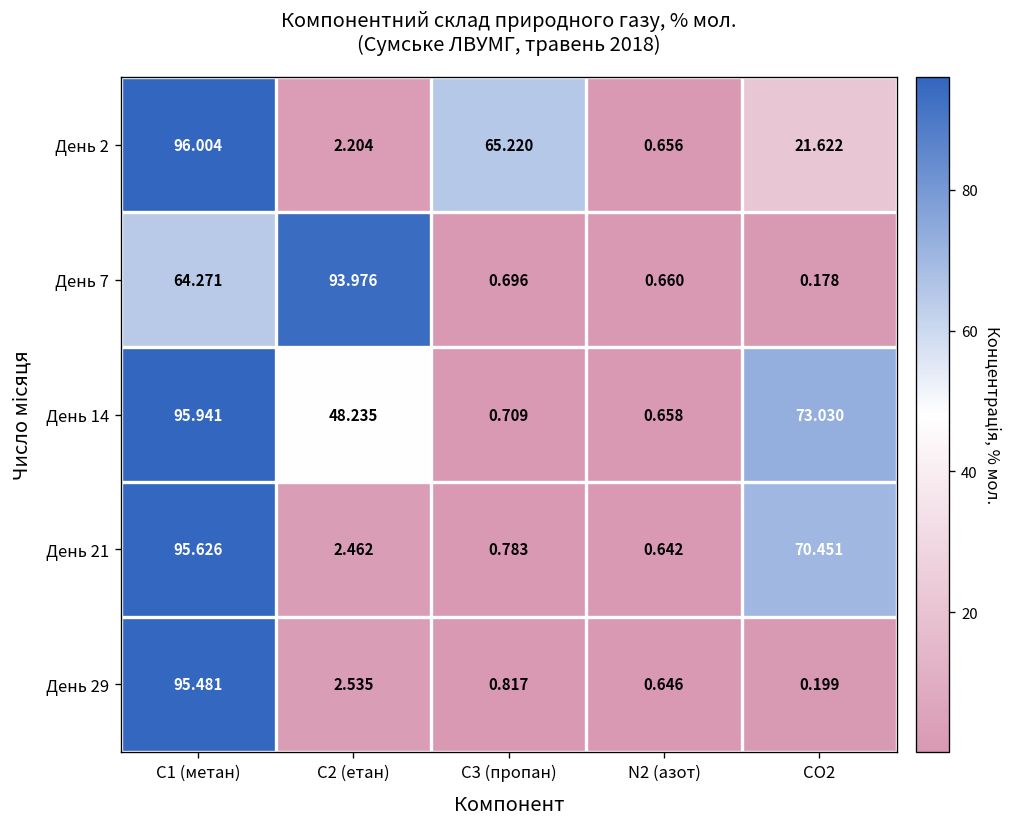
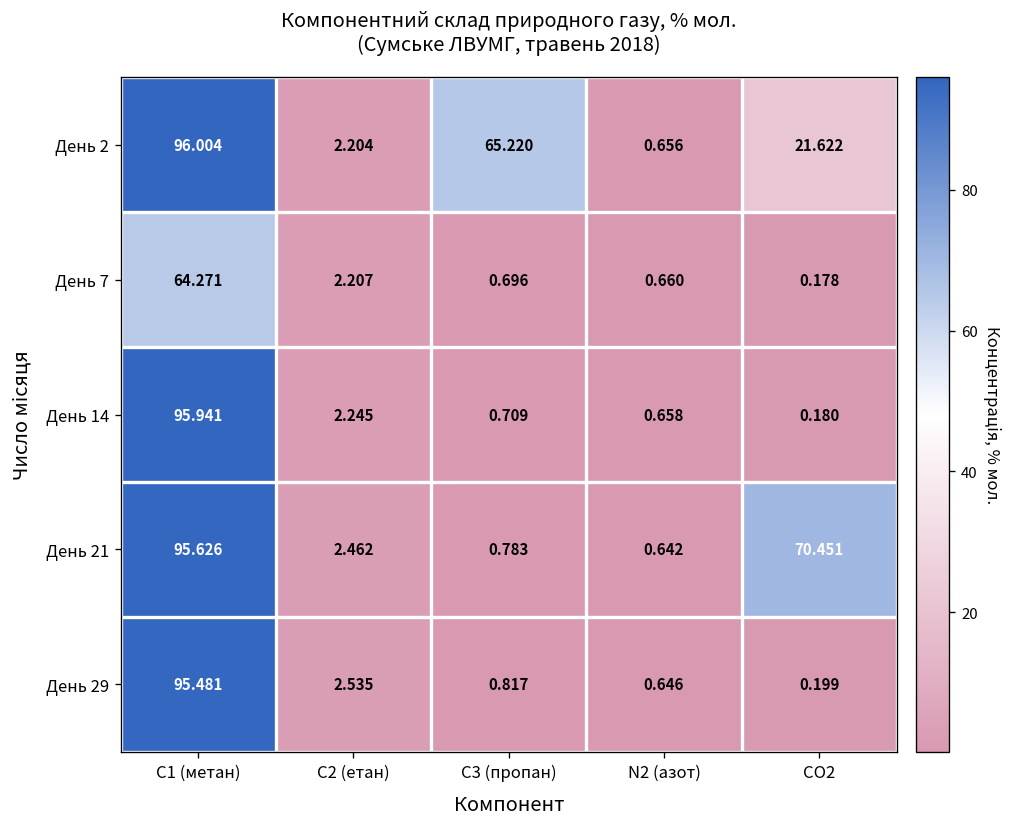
День 7, С2 (етан): 93.976 -> 2.207
День 14, С2 (етан): 48.235 -> 2.245
День 14, CO2: 73.030 -> 0.180
